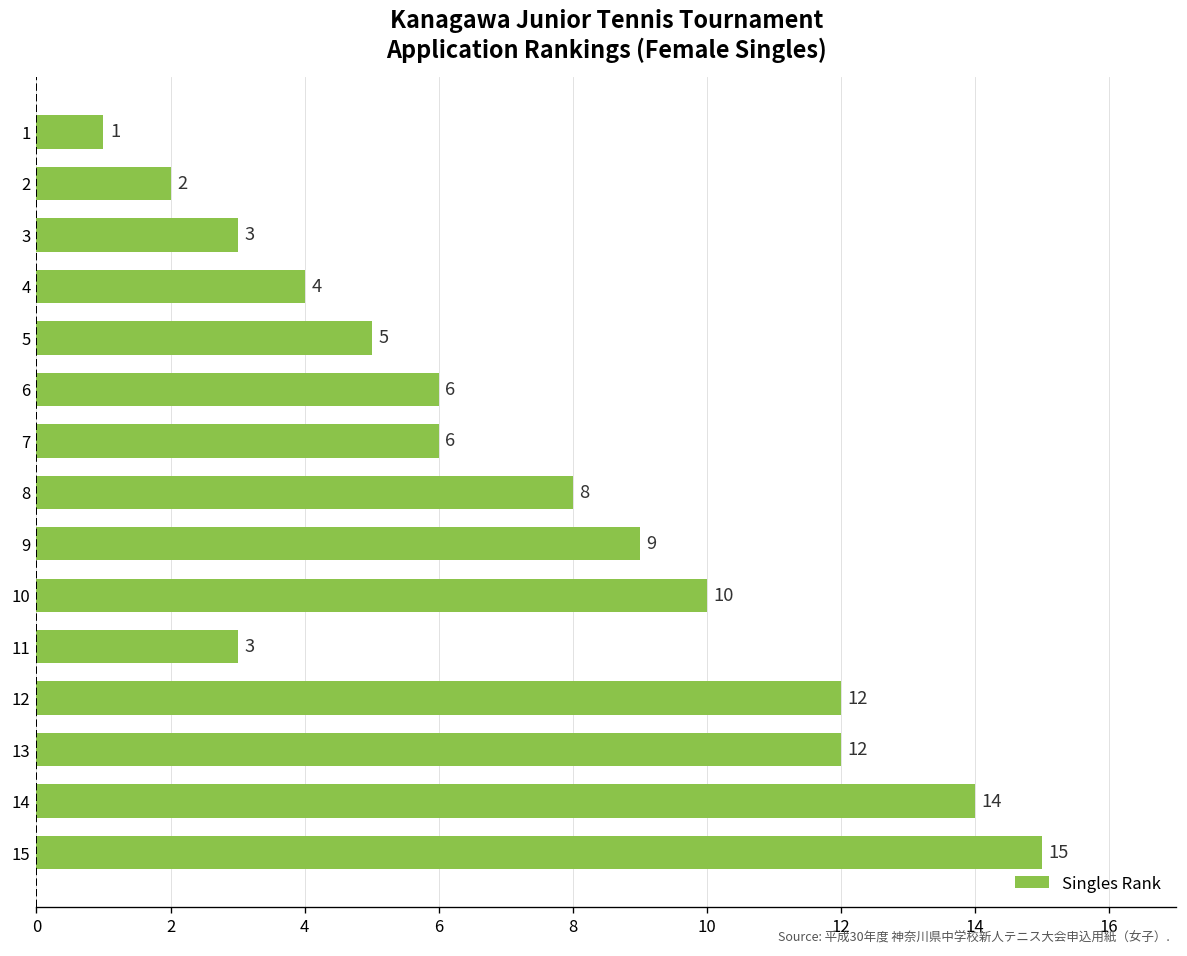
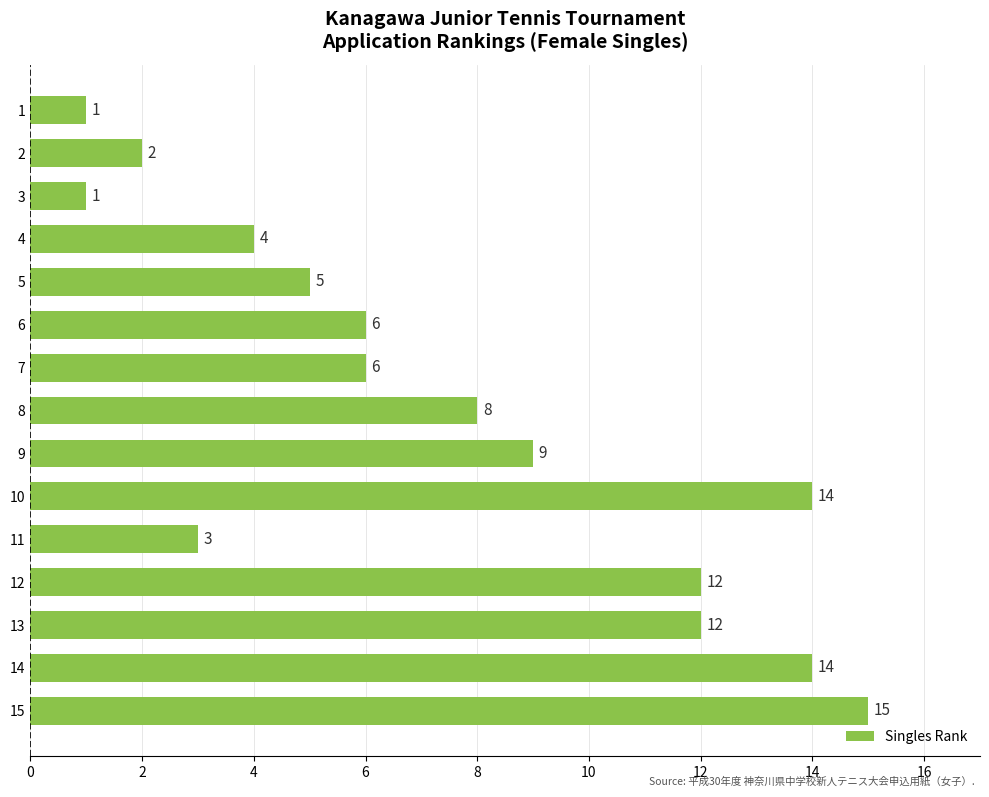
3: 3 -> 1
10: 10 -> 14
